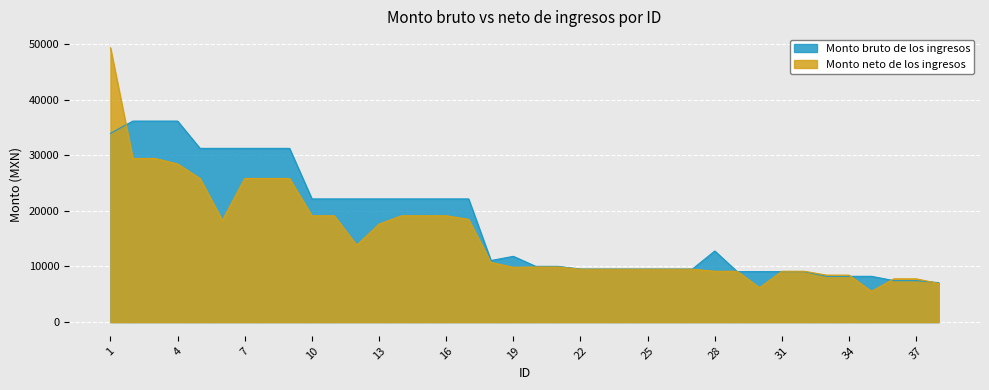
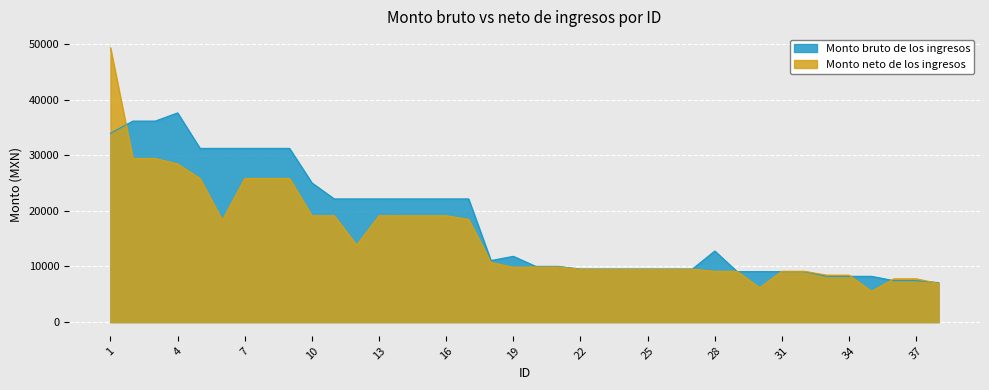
Monto bruto de los ingresos, 4: 36000 -> 38000
Monto bruto de los ingresos, 10: 22000 -> 25000
Monto neto de los ingresos, 13: 18000 -> 19000
